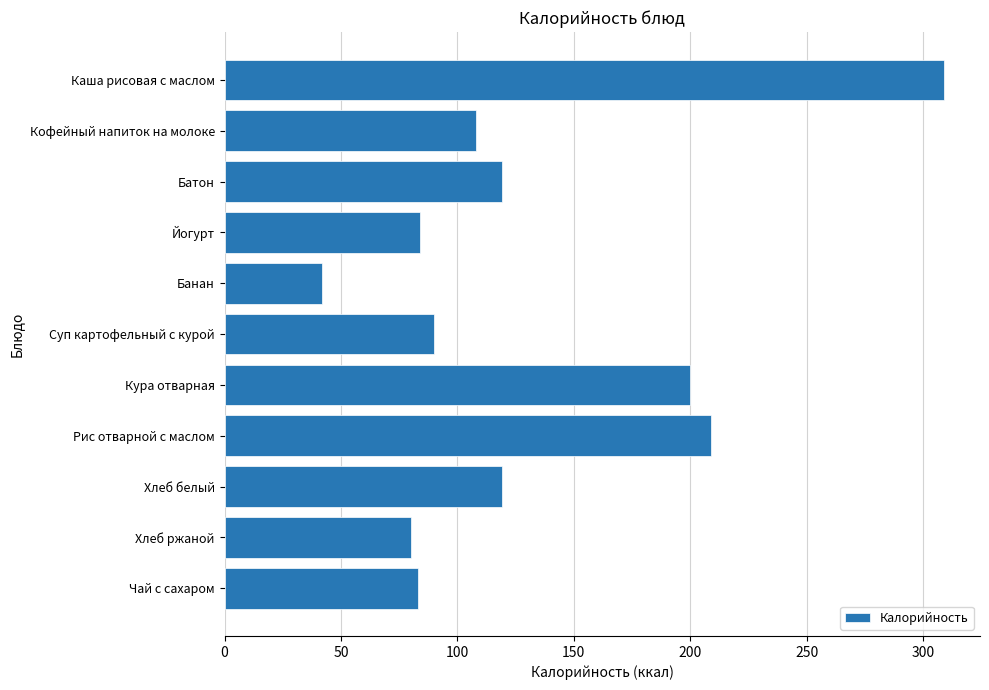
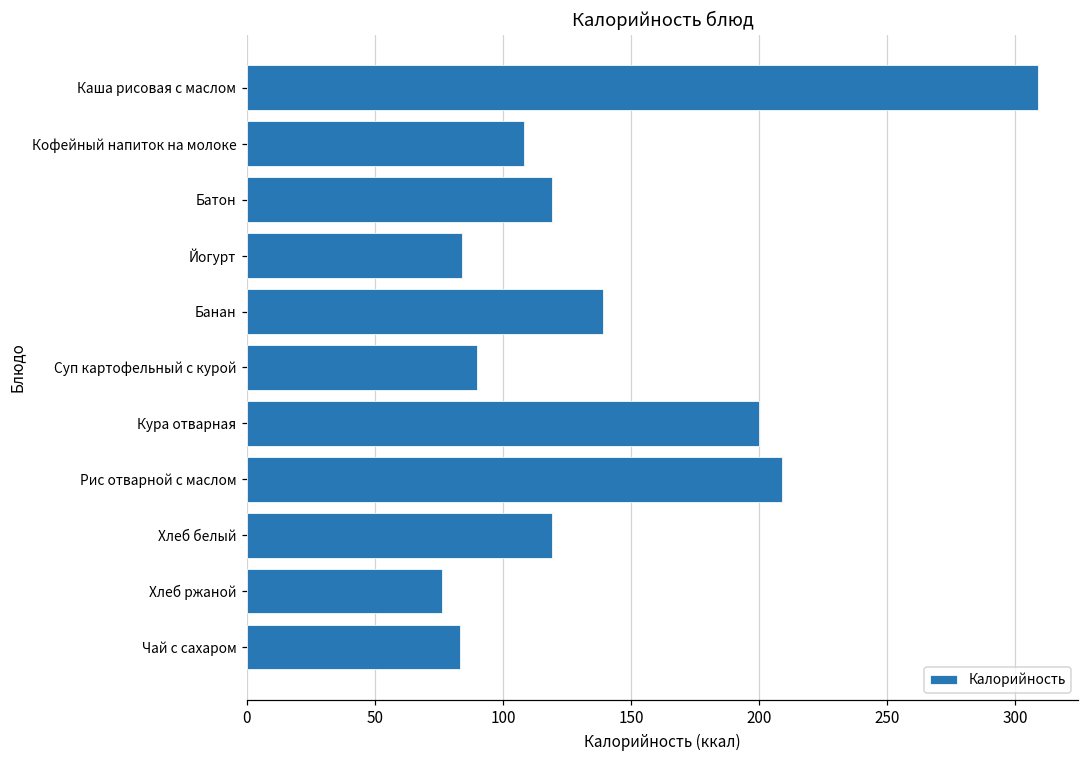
Банан: 42 -> 139
Хлеб ржаной: 80 -> 76
